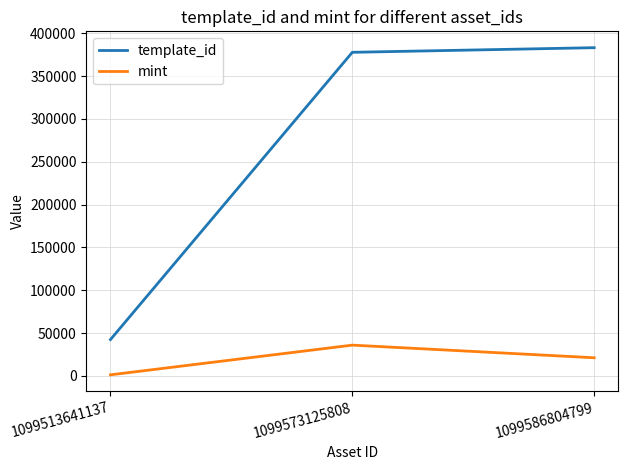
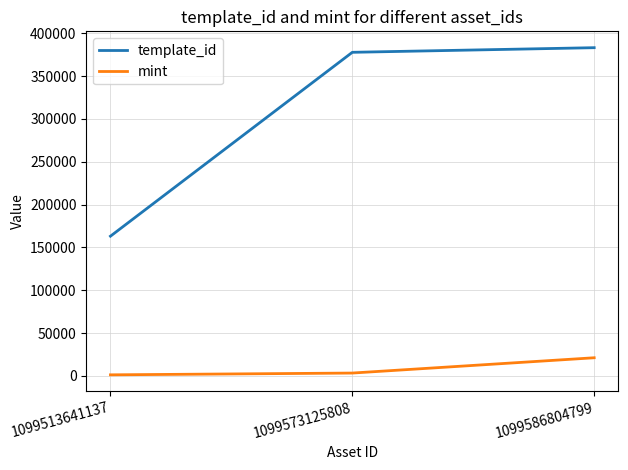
template_id, 1099513641137: 40000 -> 160000
mint, 1099573125808: 40000 -> 0
